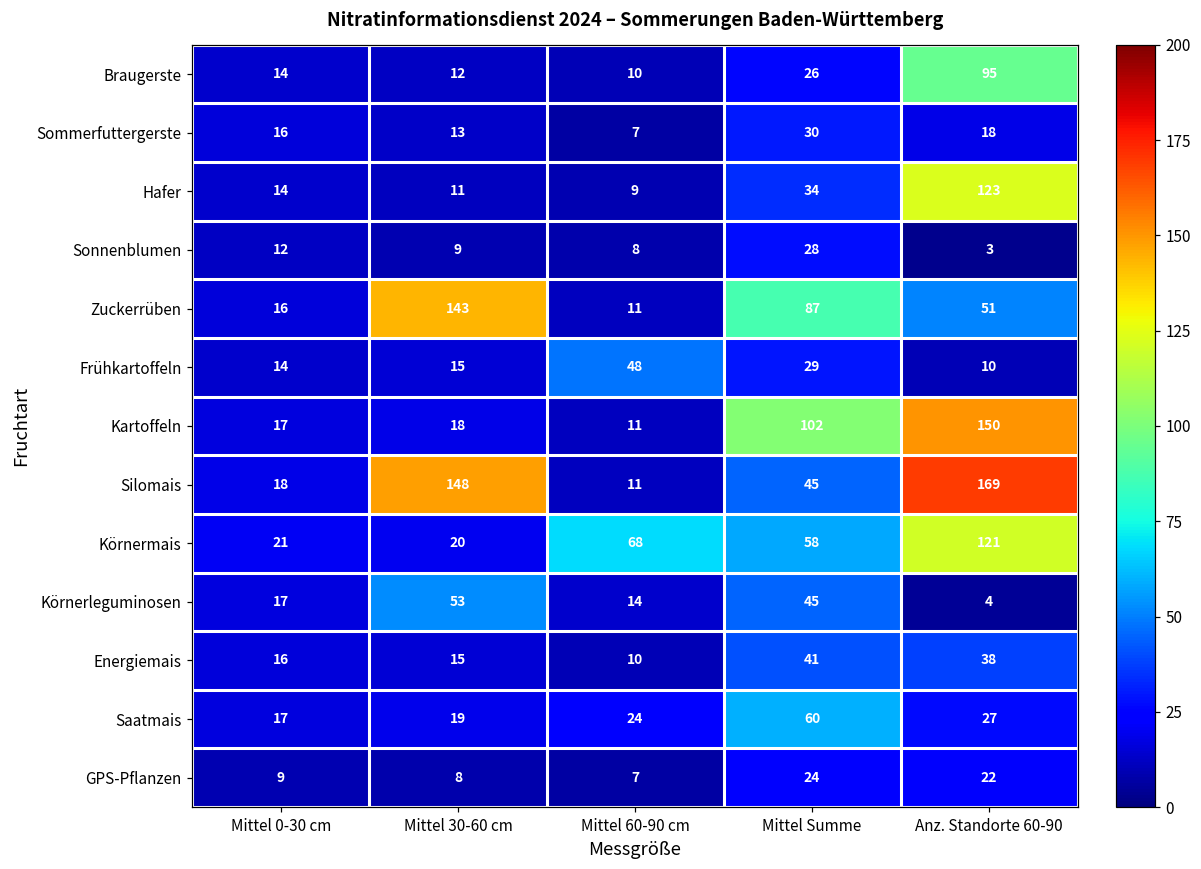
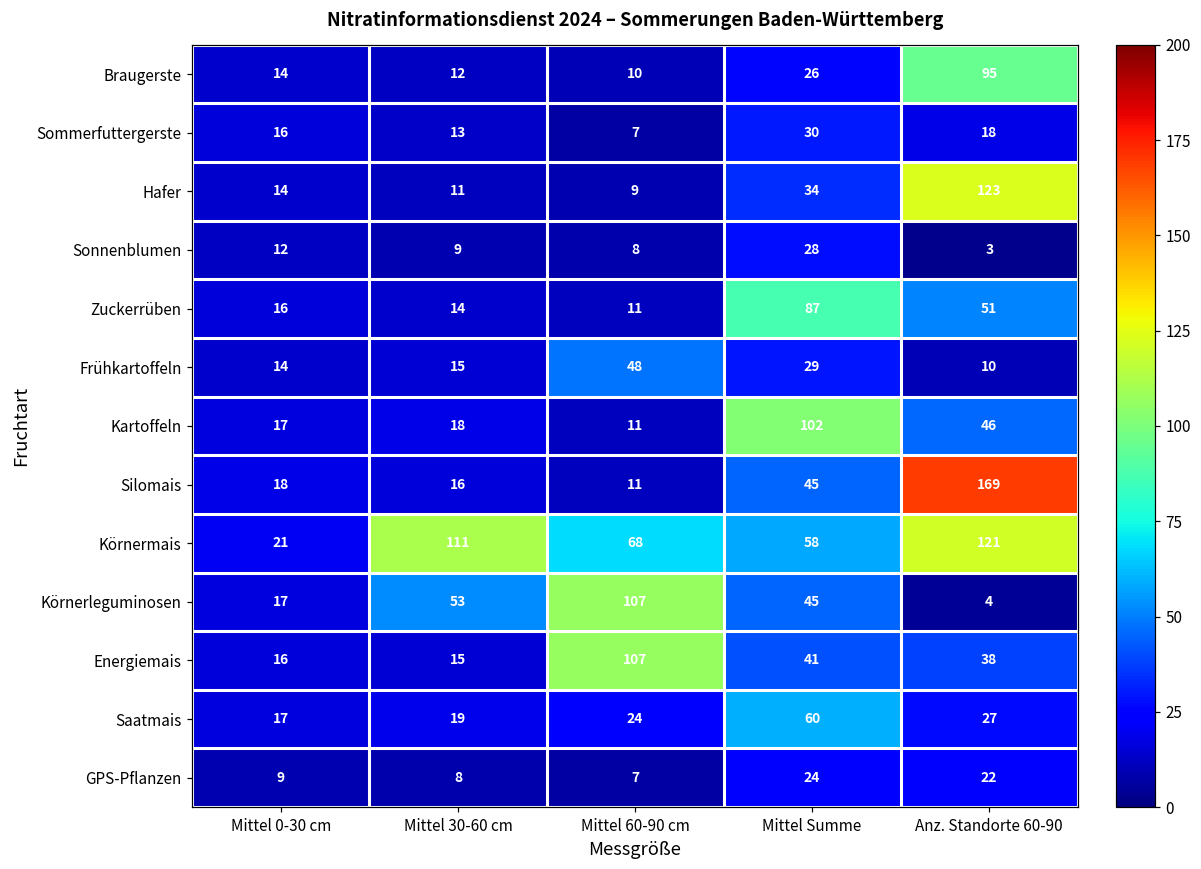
Zuckerrüben, Mittel 30-60 cm: 143 -> 14
Kartoffeln, Anz. Standorte 60-90: 150 -> 46
Silomais, Mittel 30-60 cm: 148 -> 16
Körnermais, Mittel 30-60 cm: 20 -> 111
Körnerleguminosen, Mittel 60-90 cm: 14 -> 107
Energiemais, Mittel 60-90 cm: 10 -> 107
